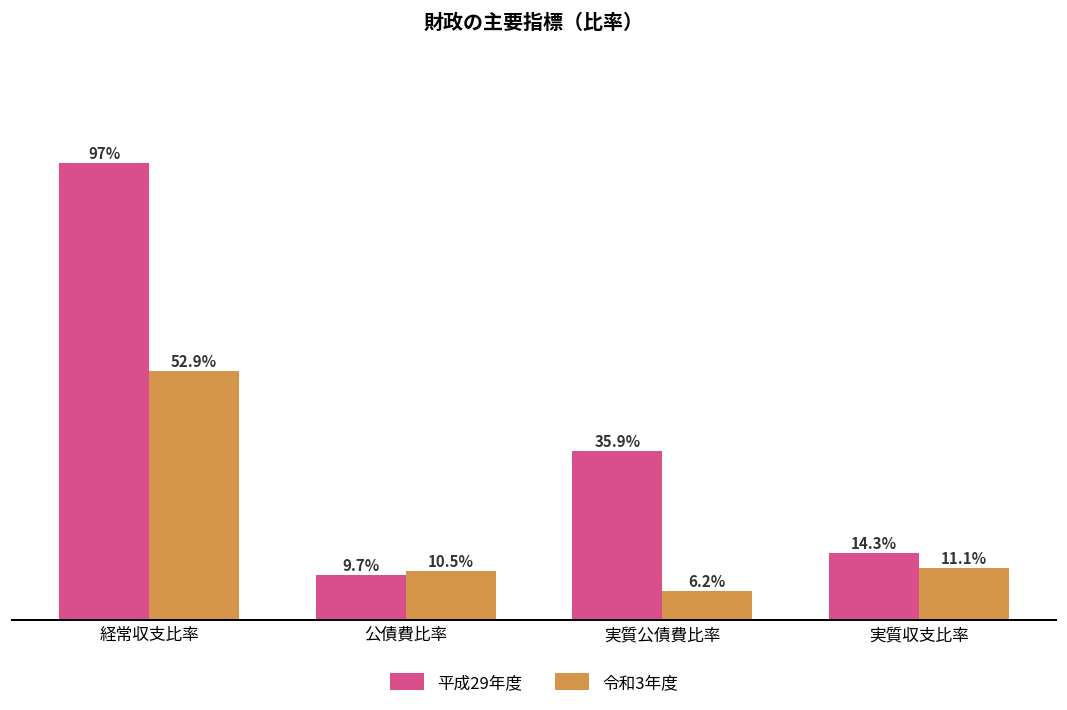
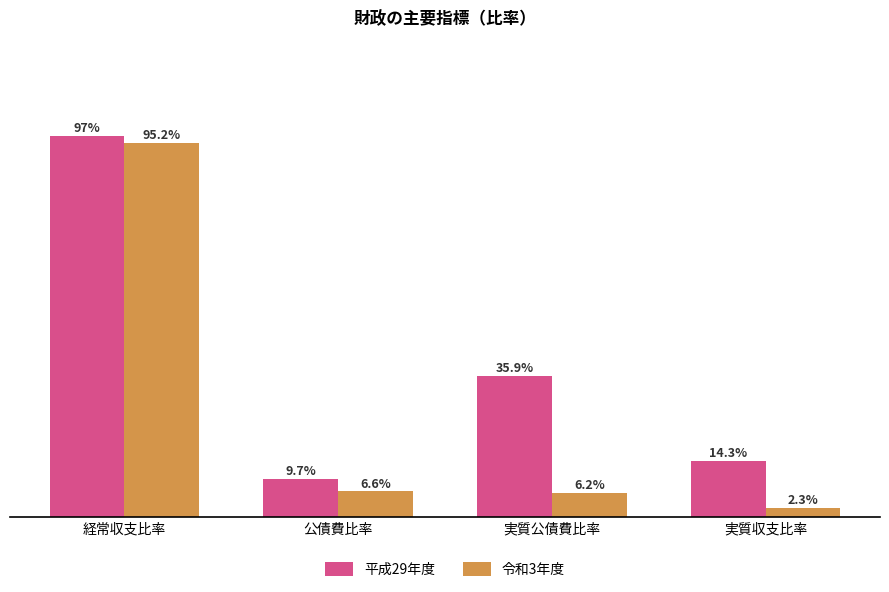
令和3年度, 経常収支比率: 52.9% -> 95.2%
令和3年度, 公債費比率: 10.5% -> 6.6%
令和3年度, 実質収支比率: 11.1% -> 2.3%
